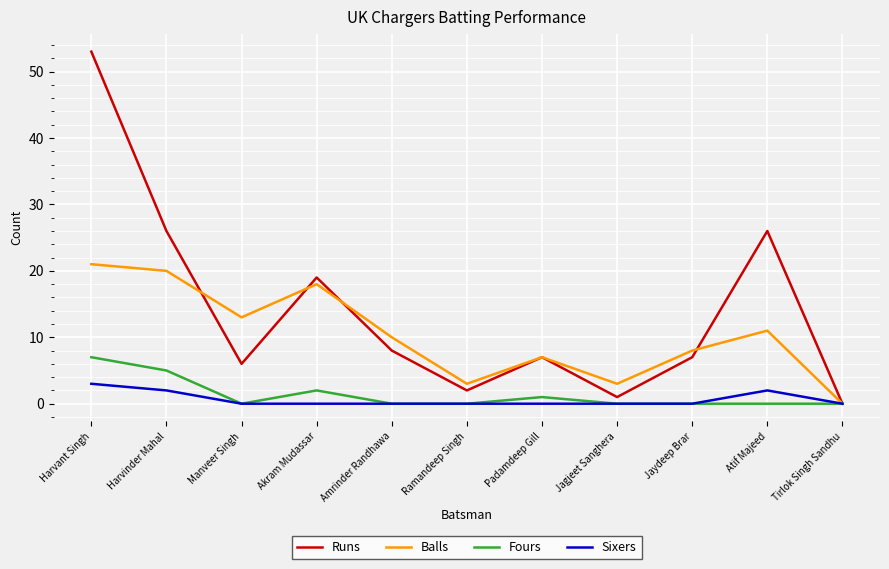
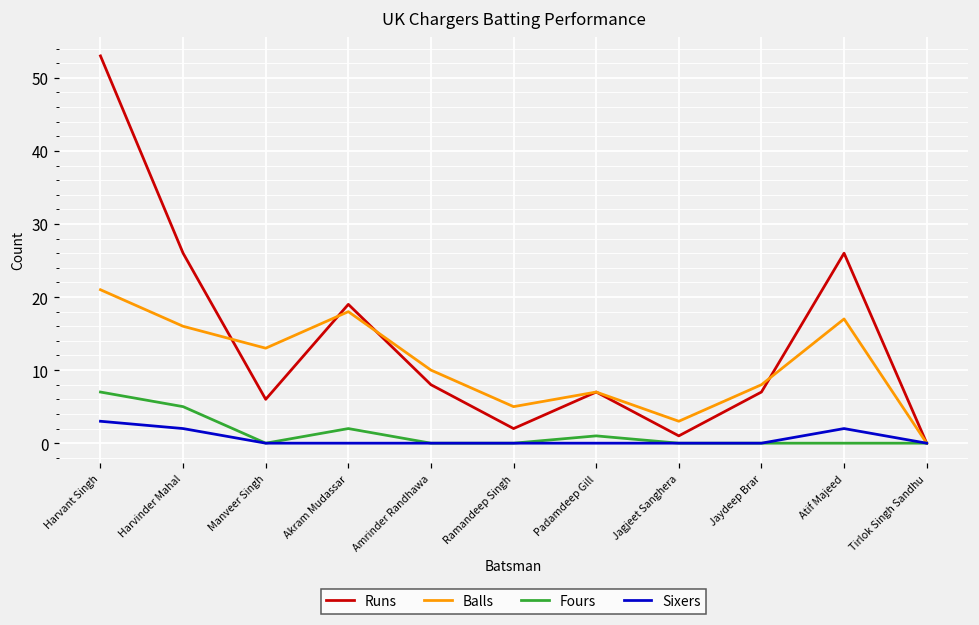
Balls, Harvinder Mahal: 20 -> 16
Balls, Ramandeep Singh: 3 -> 5
Balls, Atif Majeed: 11 -> 17
